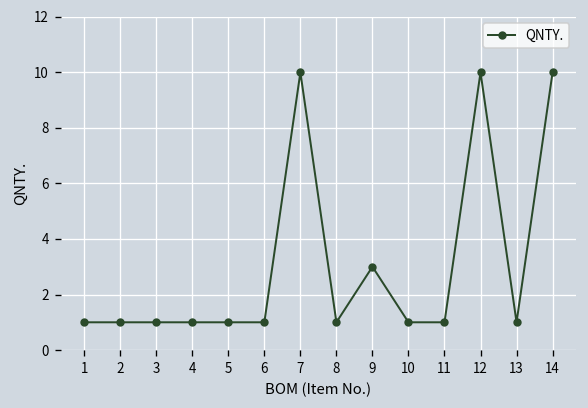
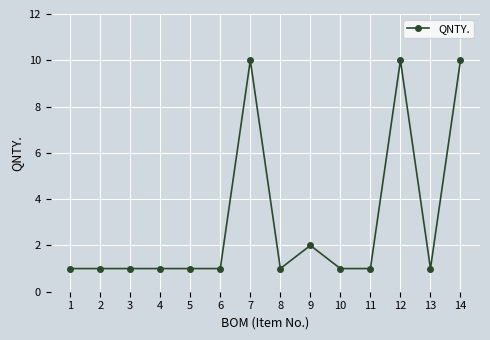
9: 3 -> 2
